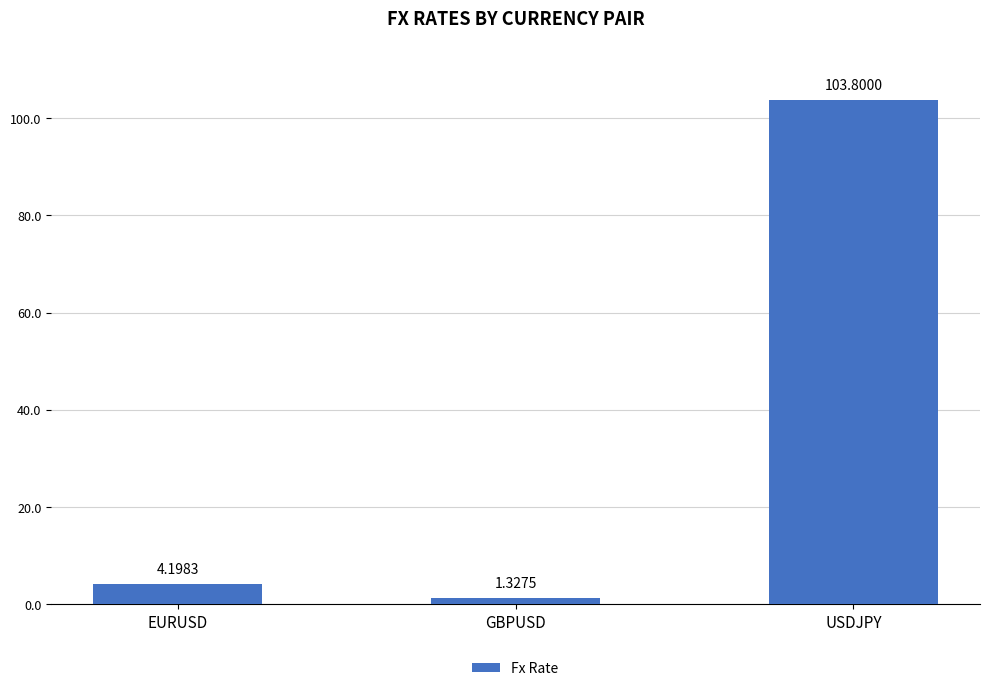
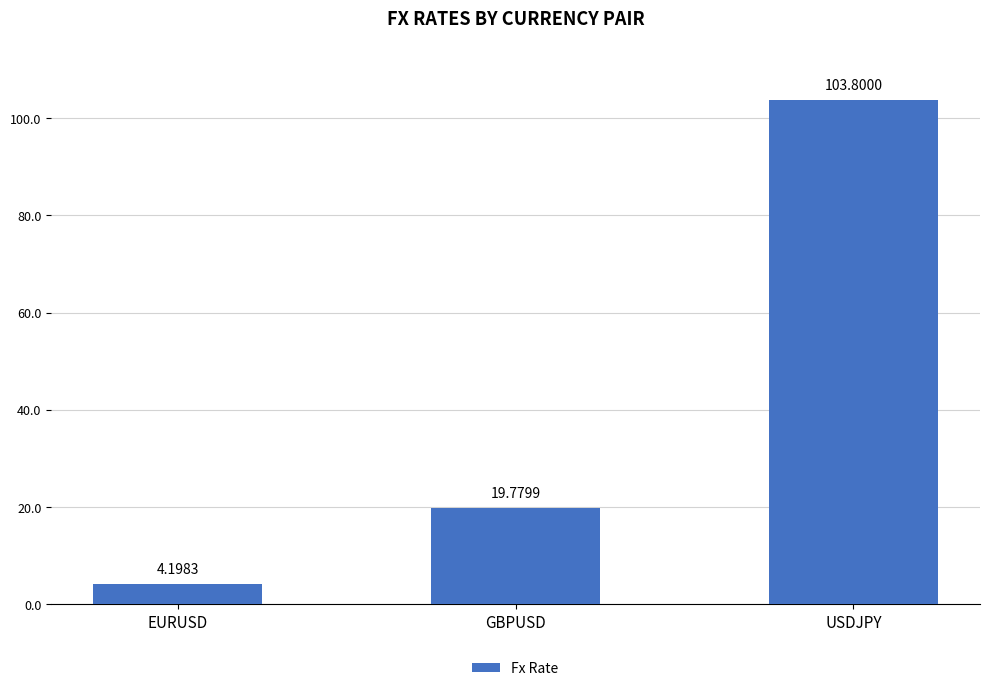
GBPUSD: 1.3275 -> 19.7799
